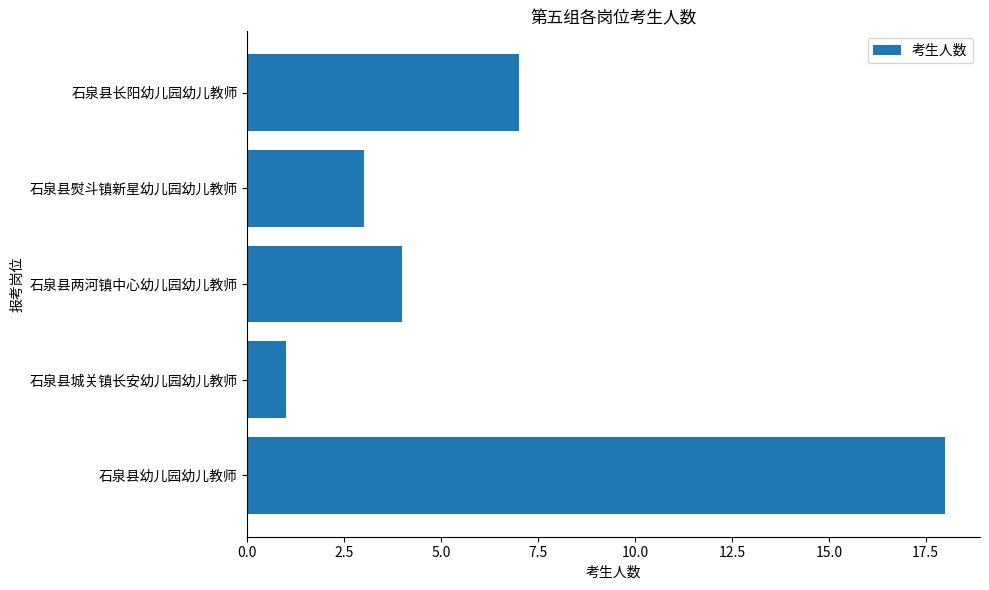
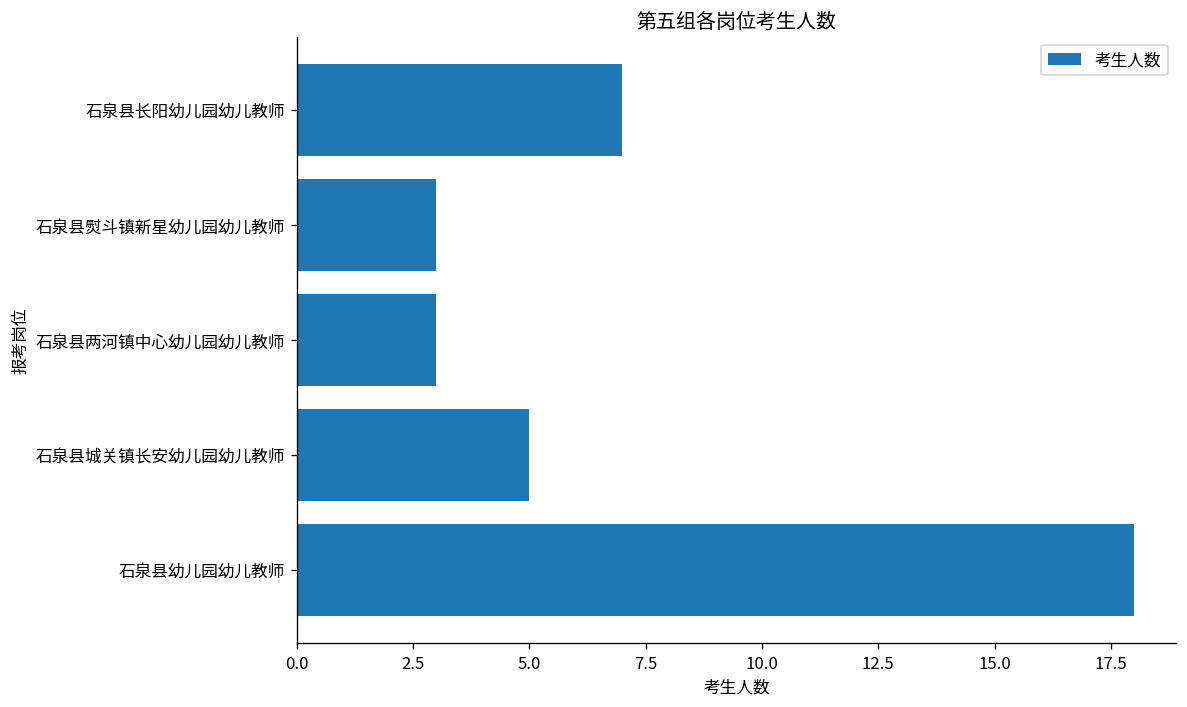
石泉县两河镇中心幼儿园幼儿教师: 4 -> 3
石泉县城关镇长安幼儿园幼儿教师: 1 -> 5
